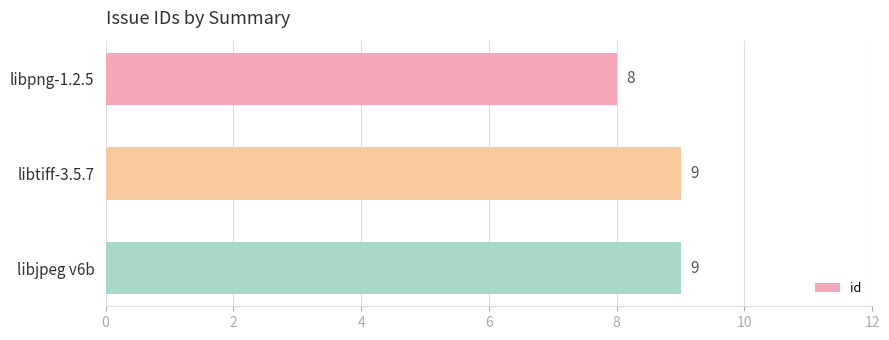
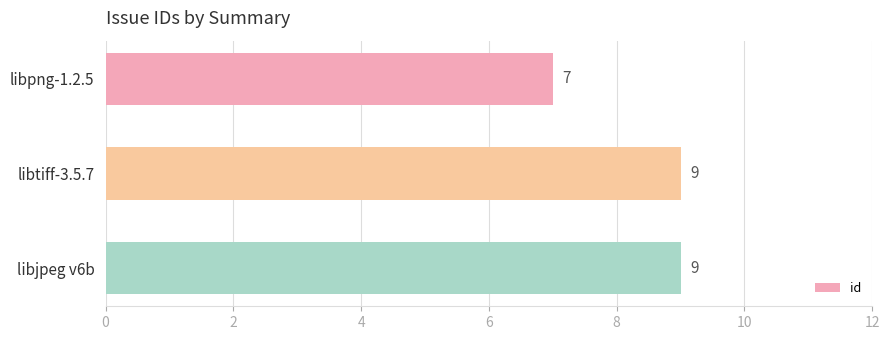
libpng-1.2.5: 8 -> 7
